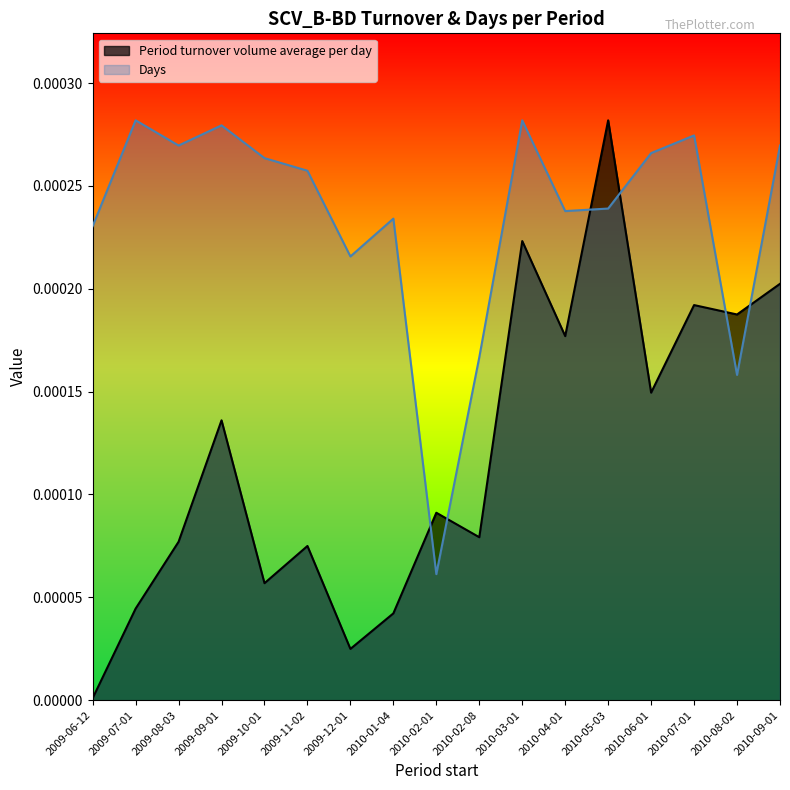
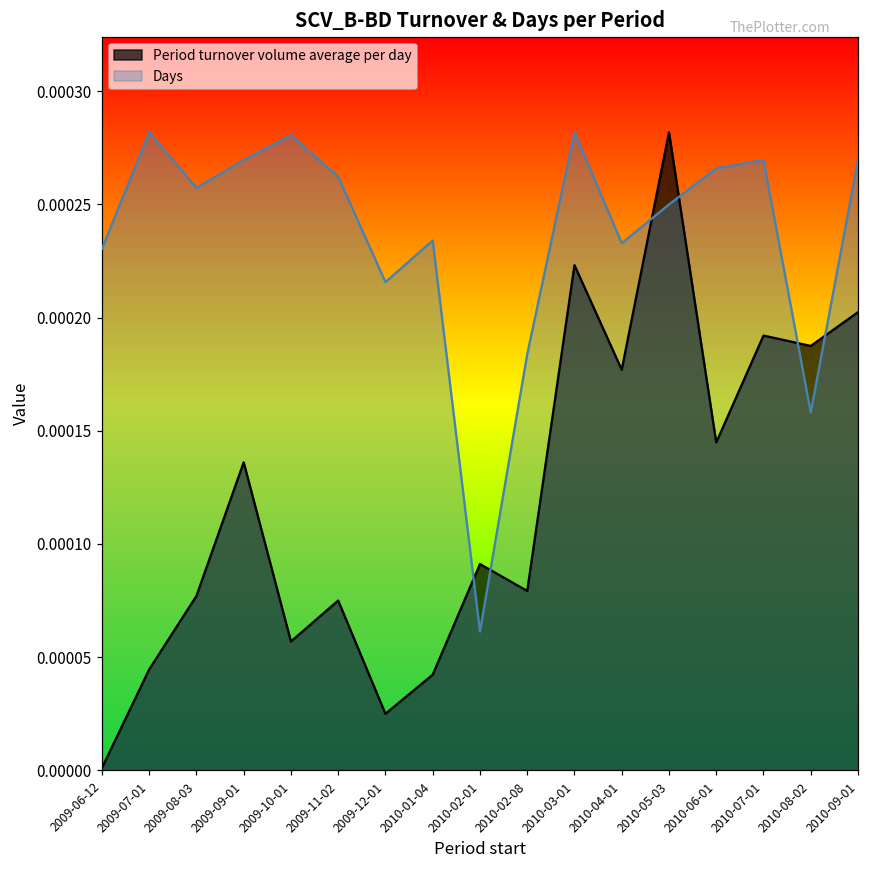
Days, 2009-08-03: 0.000270 -> 0.000257
Days, 2009-09-01: 0.000279 -> 0.000270
Days, 2009-10-01: 0.000263 -> 0.000281
Days, 2009-11-02: 0.000257 -> 0.000262
Days, 2010-02-08: 0.000167 -> 0.000184
Days, 2010-04-01: 0.000238 -> 0.000233
Days, 2010-05-03: 0.000239 -> 0.000250
Period turnover volume average per day, 2010-06-01: 0.000149 -> 0.000145
Days, 2010-07-01: 0.000275 -> 0.000270
